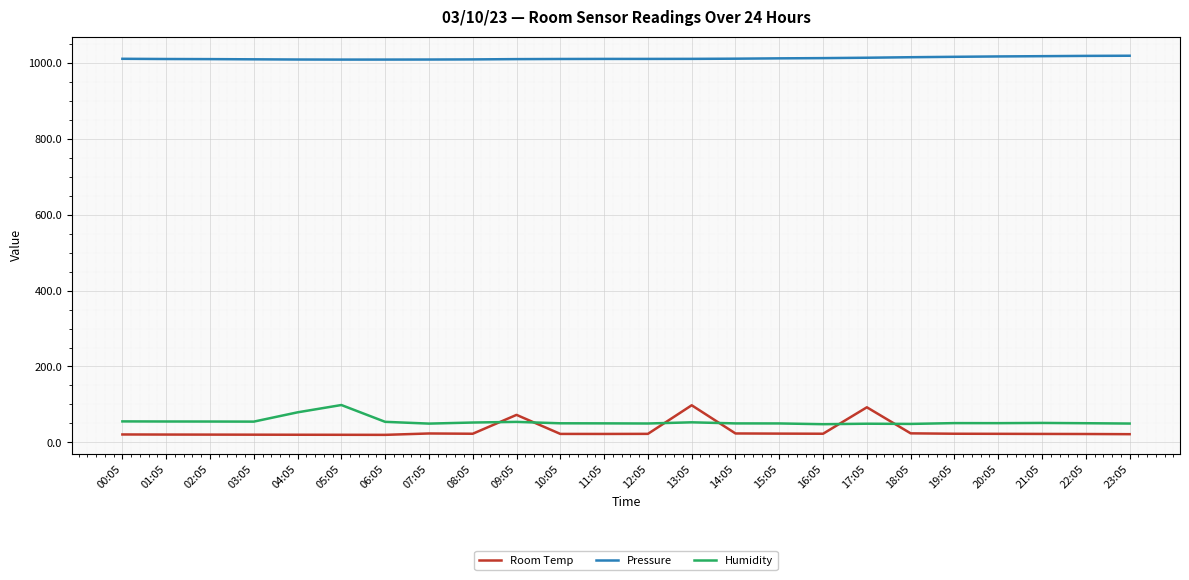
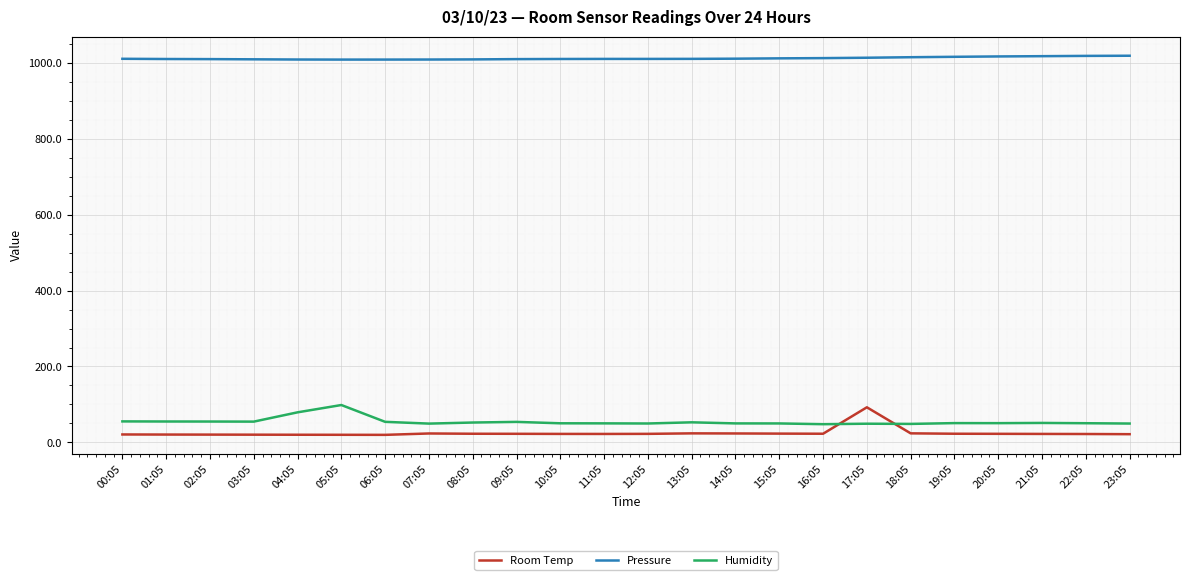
Room Temp, 09:05: 70 -> 20
Room Temp, 13:05: 100 -> 20
